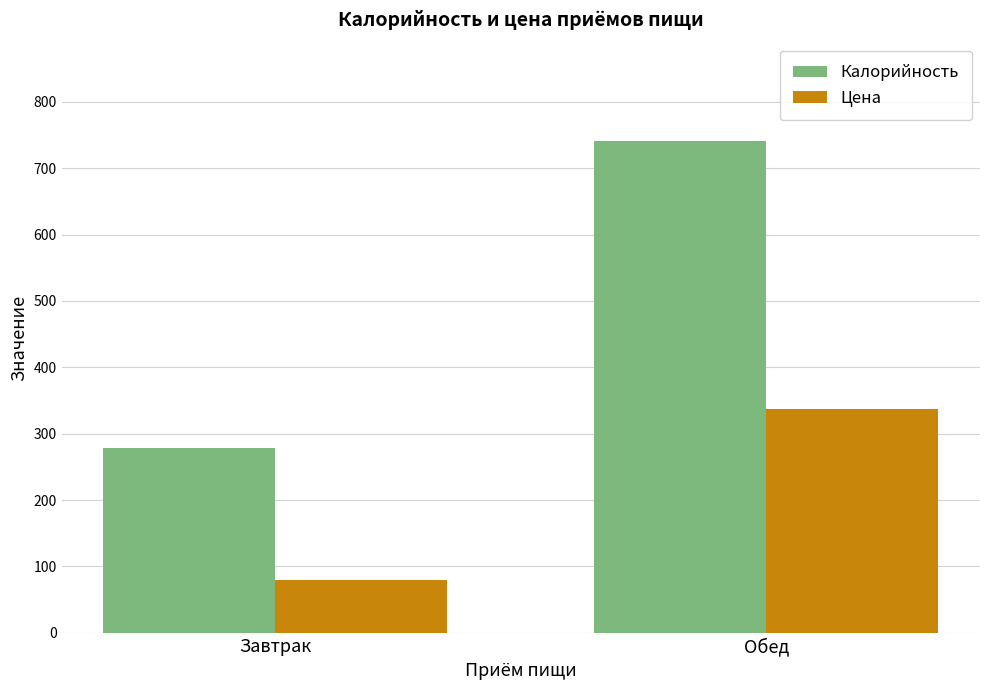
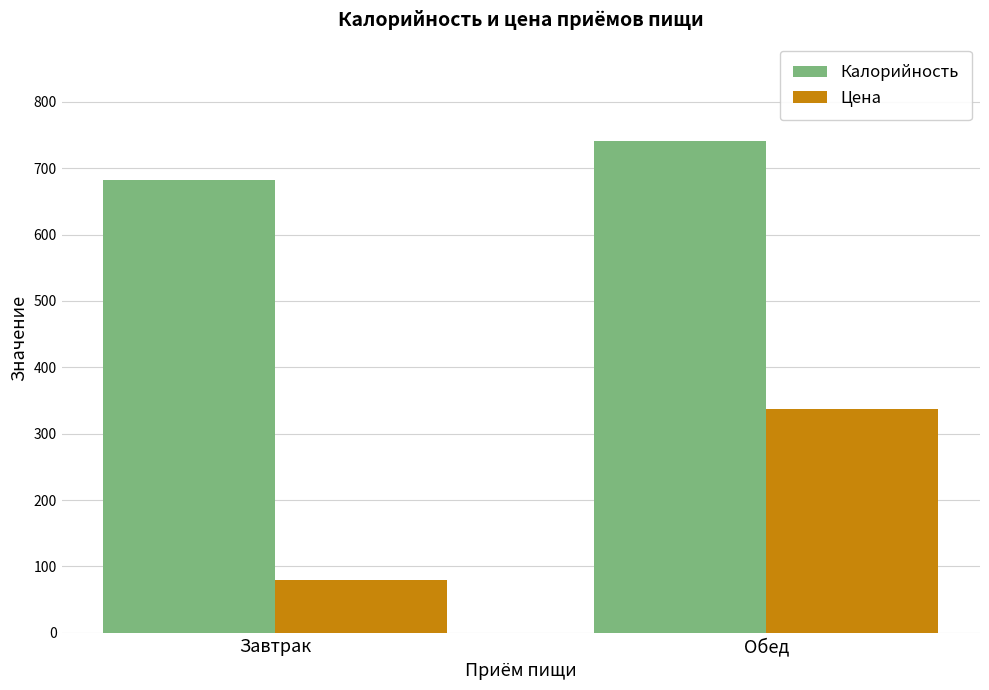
Калорийность, Завтрак: 280 -> 680
